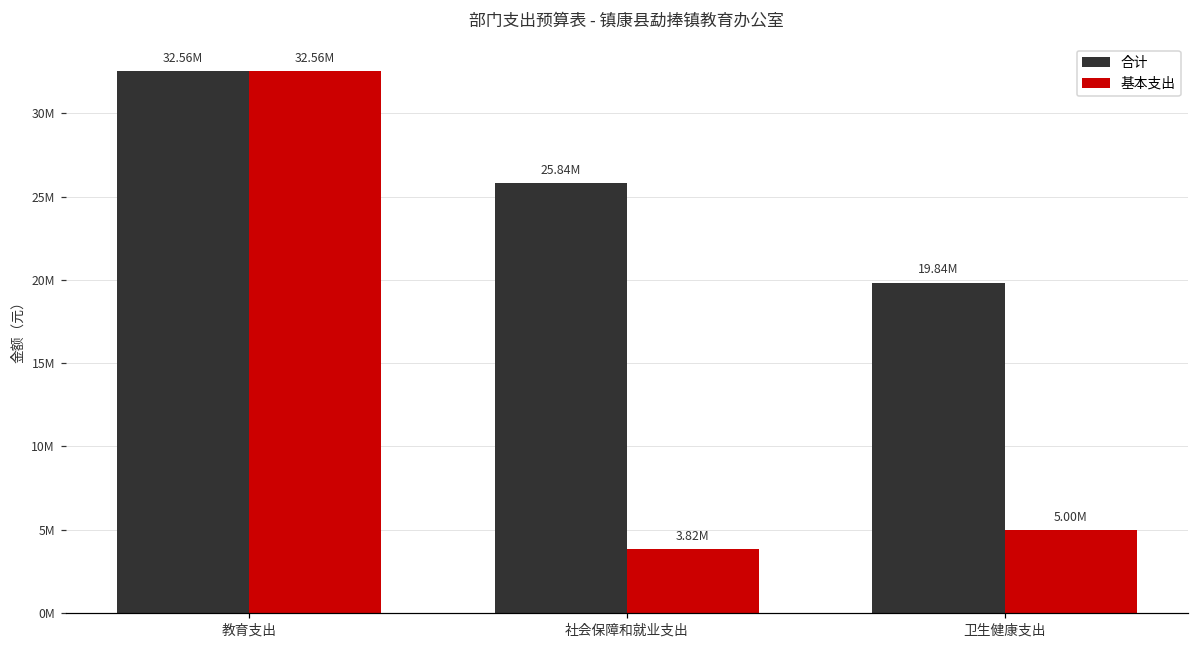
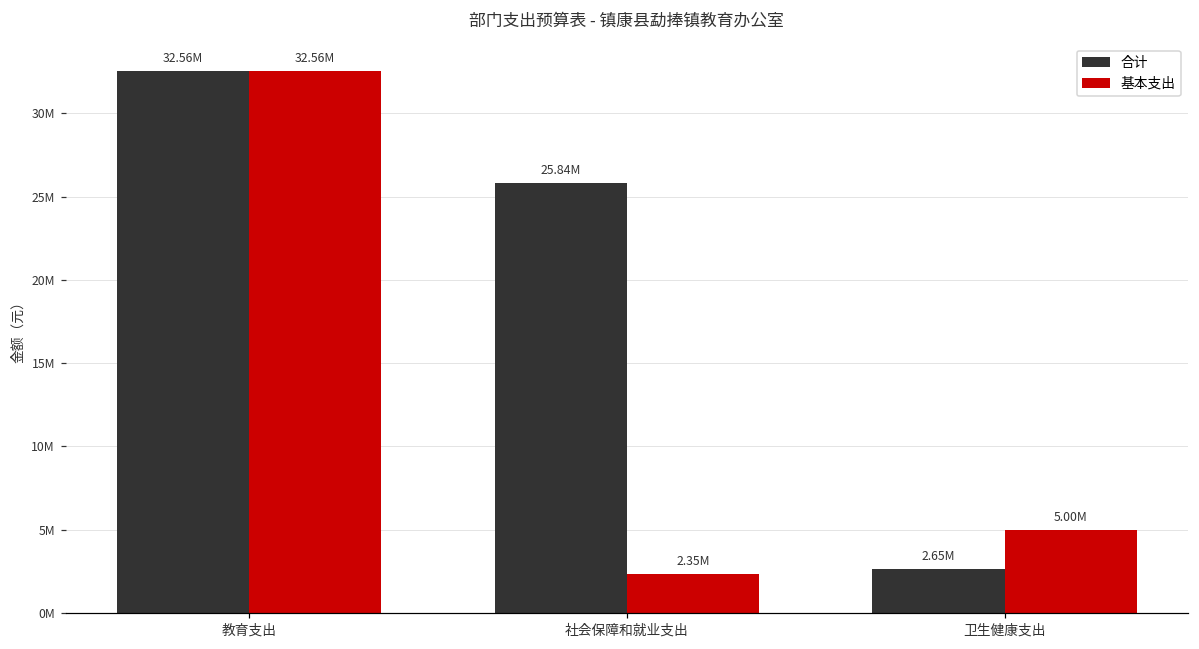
基本支出, 社会保障和就业支出: 3.82M -> 2.35M
合计, 卫生健康支出: 19.84M -> 2.65M
